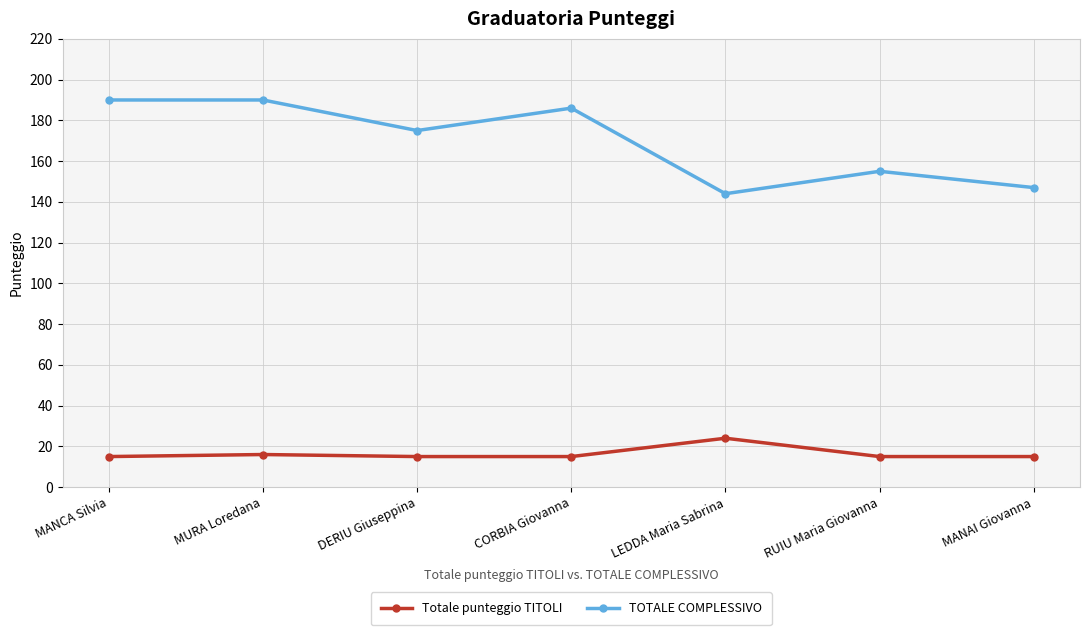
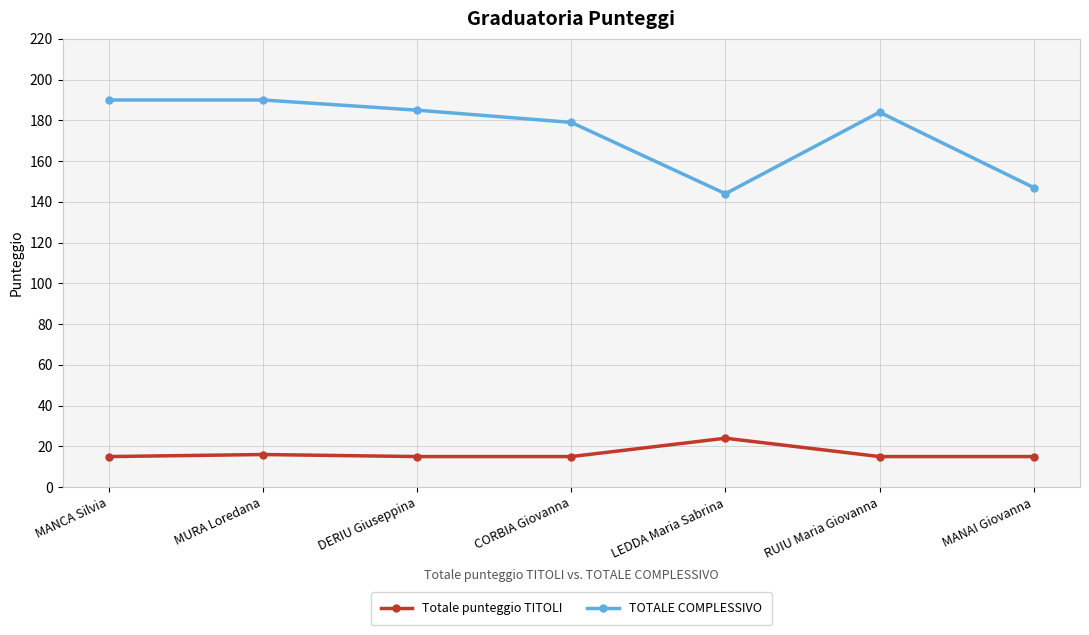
TOTALE COMPLESSIVO, DERIU Giuseppina: 175 -> 185
TOTALE COMPLESSIVO, CORBIA Giovanna: 186 -> 179
TOTALE COMPLESSIVO, RUIU Maria Giovanna: 155 -> 184
